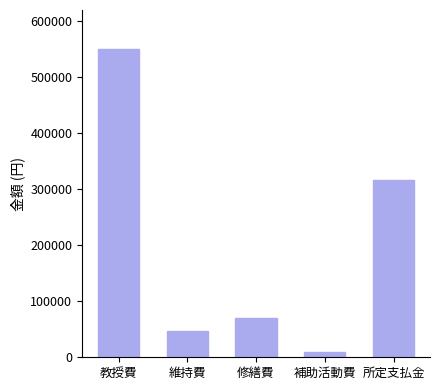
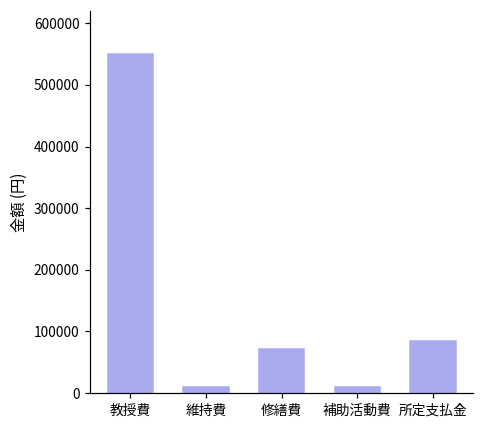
維持費: 50000 -> 10000
所定支払金: 320000 -> 80000
